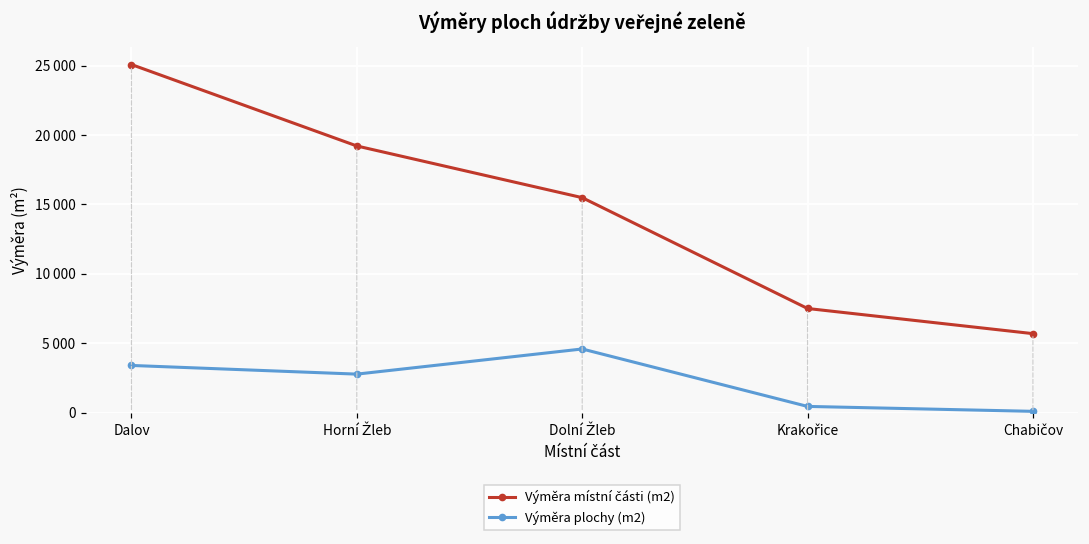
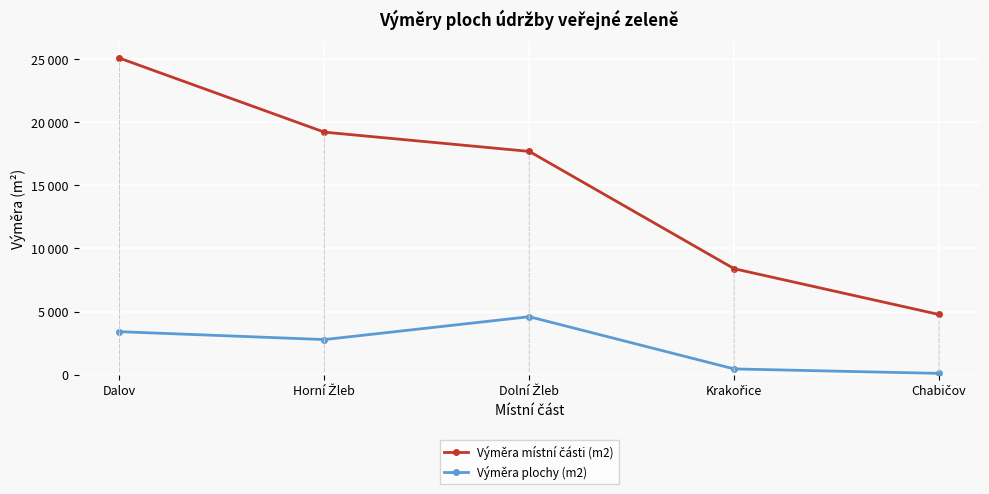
Výměra místní části (m2), Dolní Žleb: 15500 -> 17700
Výměra místní části (m2), Krakořice: 7500 -> 8400
Výměra místní části (m2), Chabičov: 5700 -> 4800
